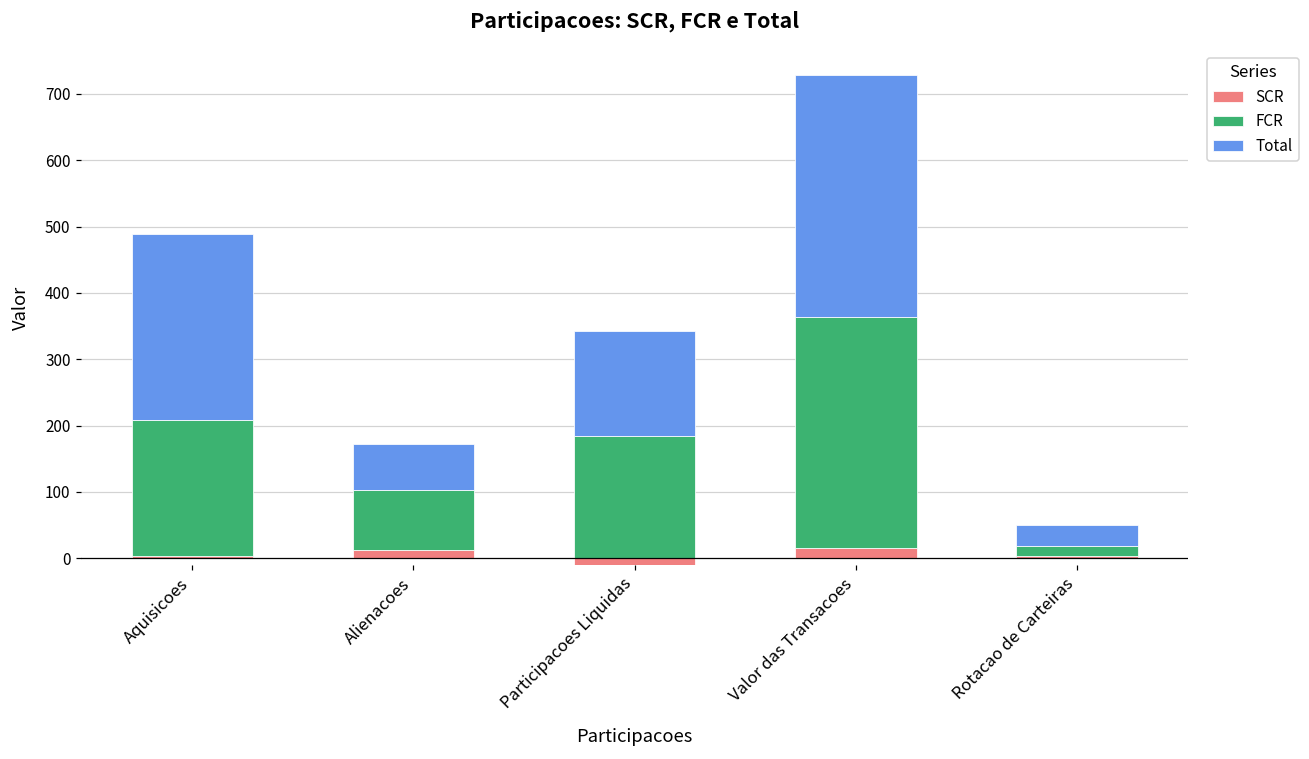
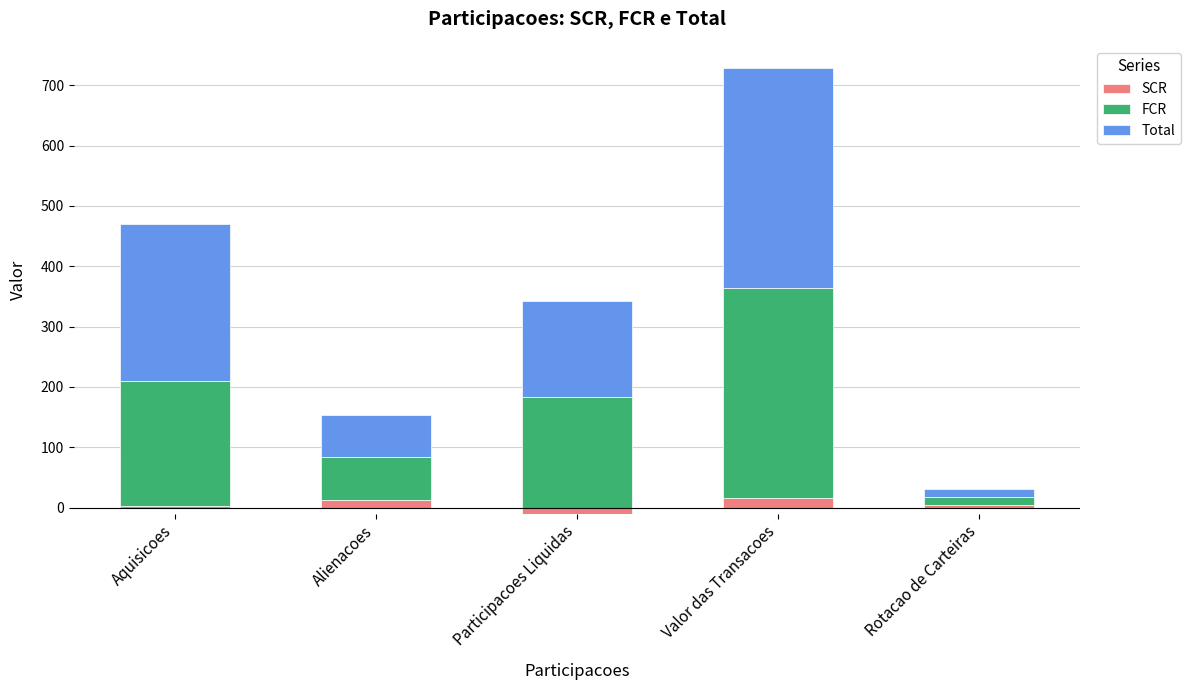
Total, Aquisicoes: 280 -> 260
FCR, Alienacoes: 90 -> 70
Total, Rotacao de Carteiras: 30 -> 10
